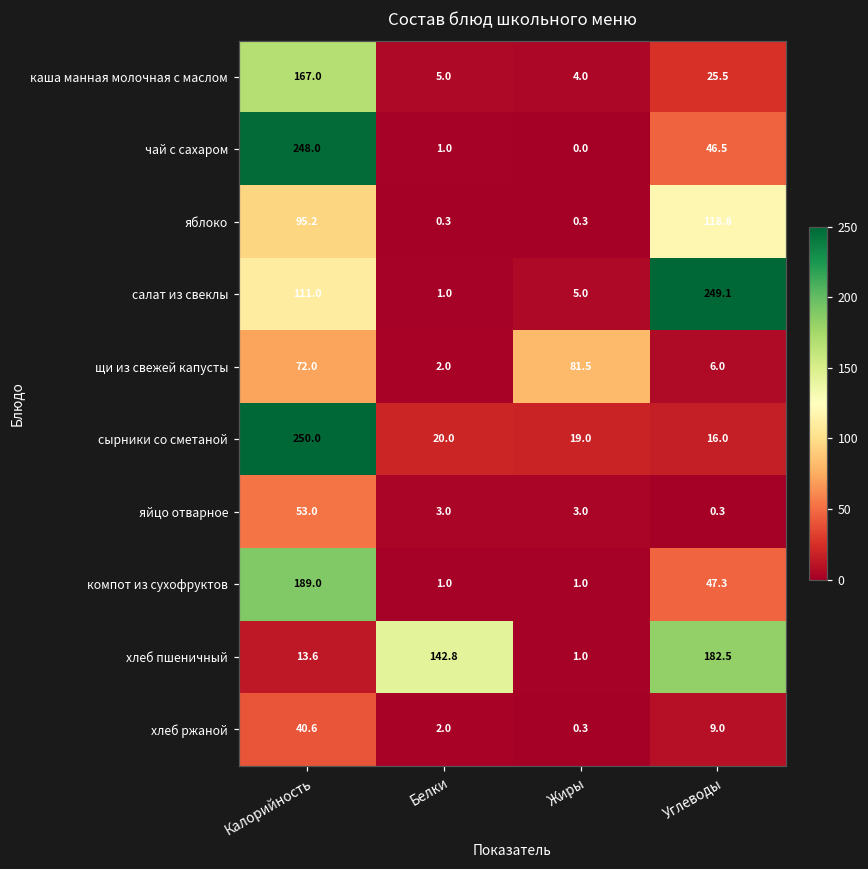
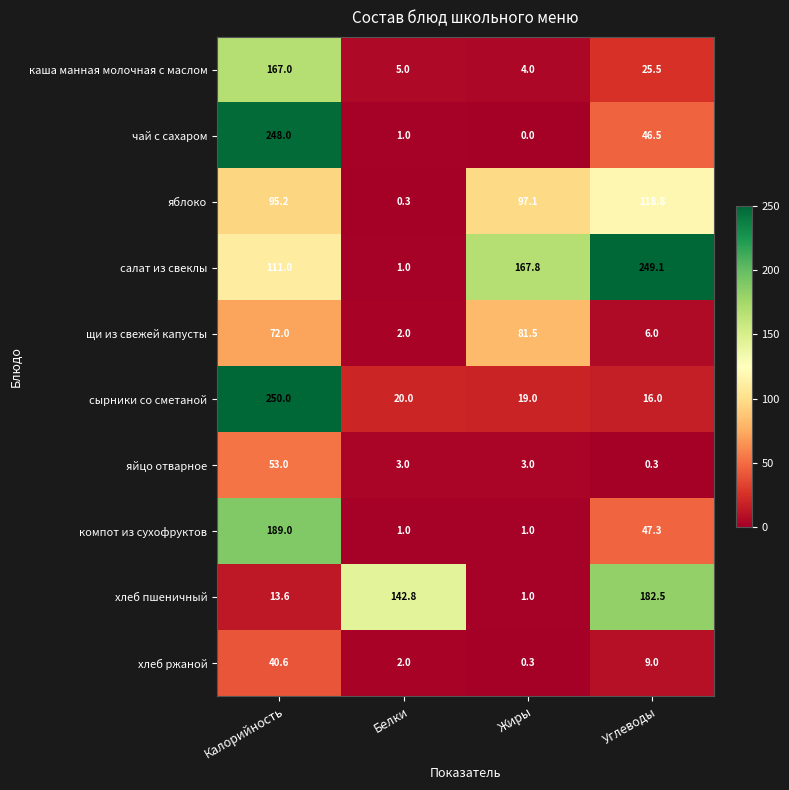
яблоко, Жиры: 0.3 -> 97.1
салат из свеклы, Жиры: 5.0 -> 167.8
